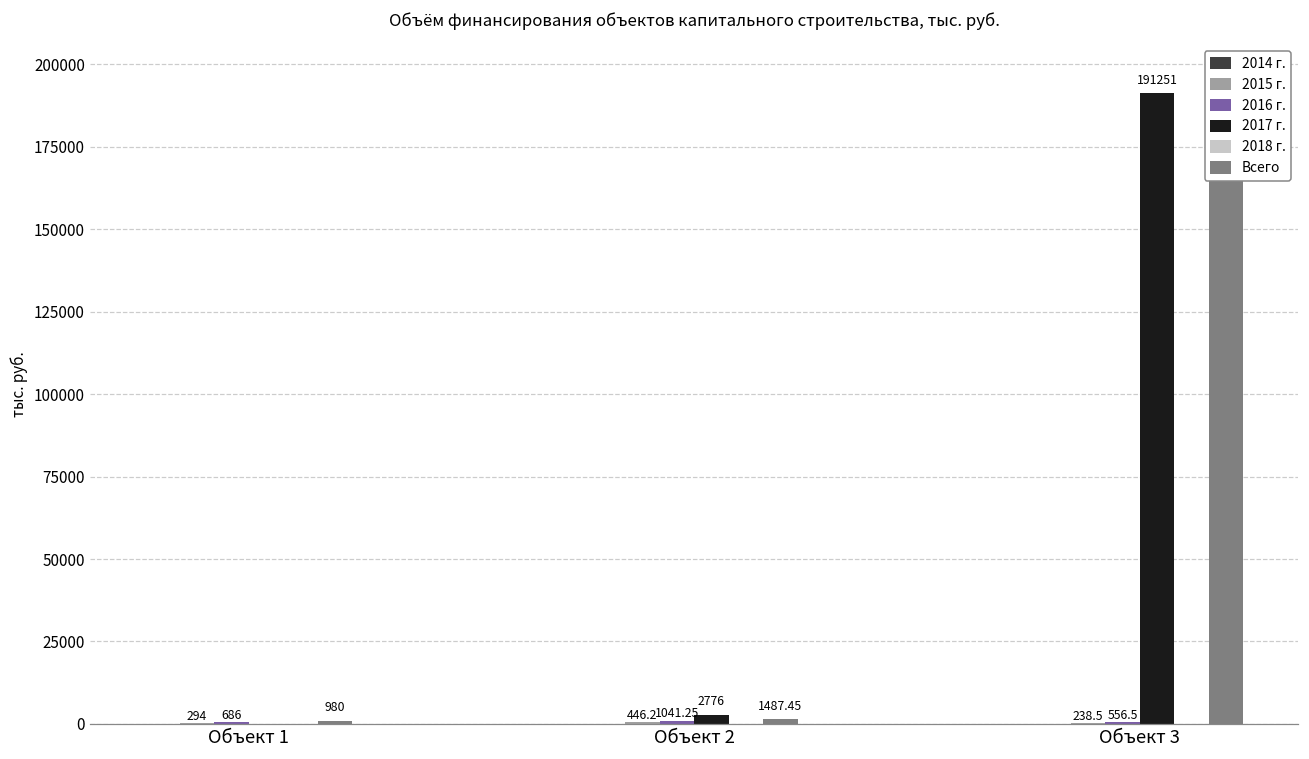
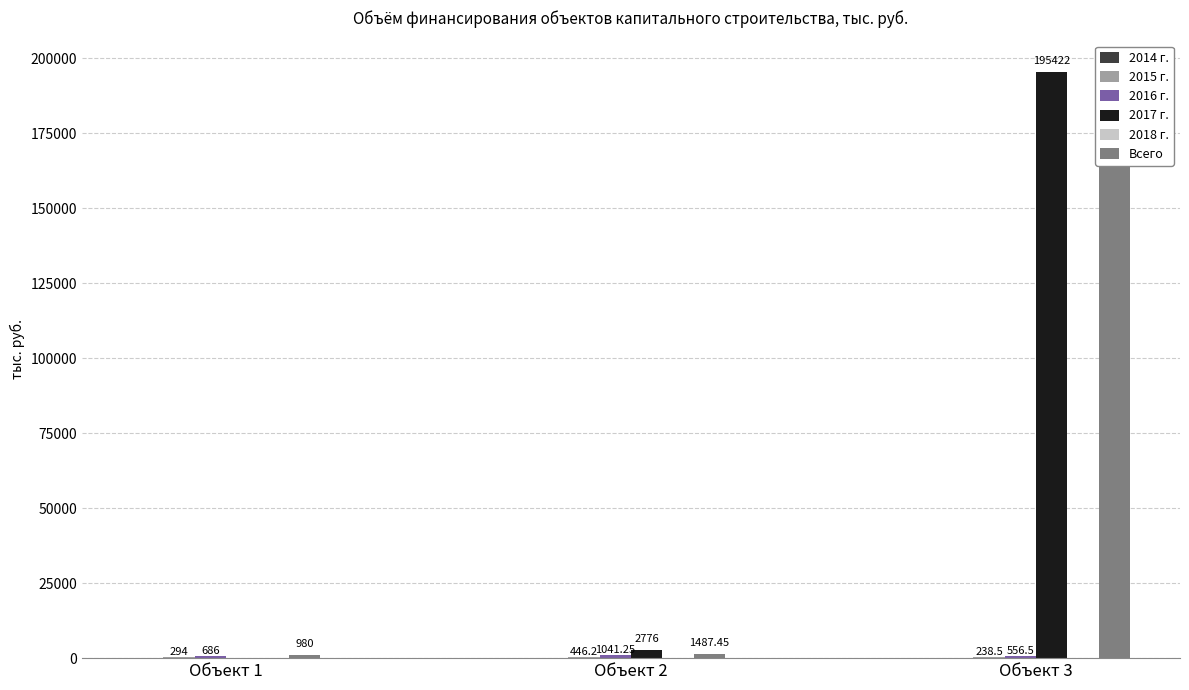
2017 г., Объект 3: 191251 -> 195422
